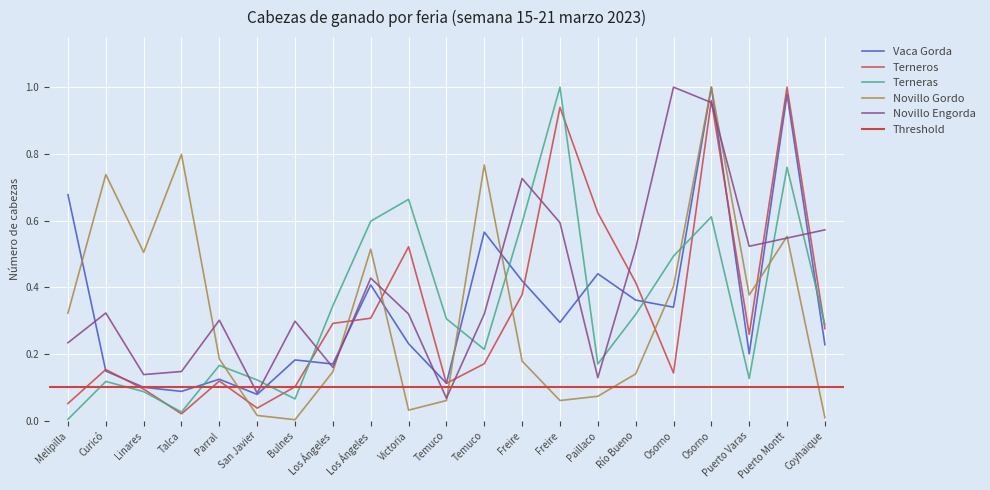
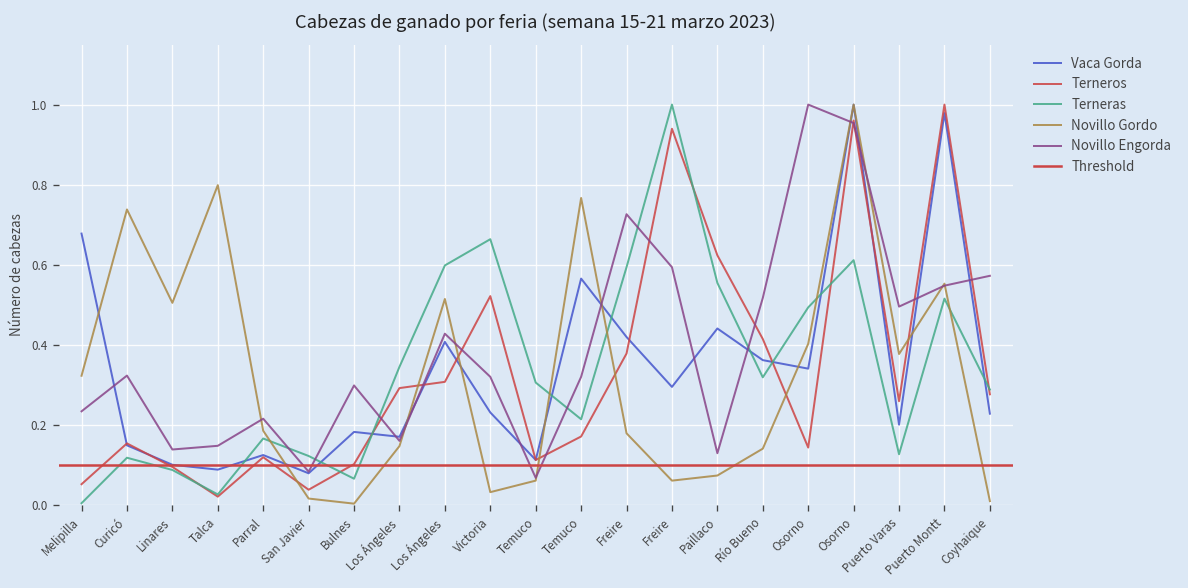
Novillo Engorda, Parral: 0.30 -> 0.22
Terneras, Paillaco: 0.17 -> 0.55
Novillo Engorda, Puerto Varas: 0.52 -> 0.50
Terneras, Puerto Montt: 0.76 -> 0.52
